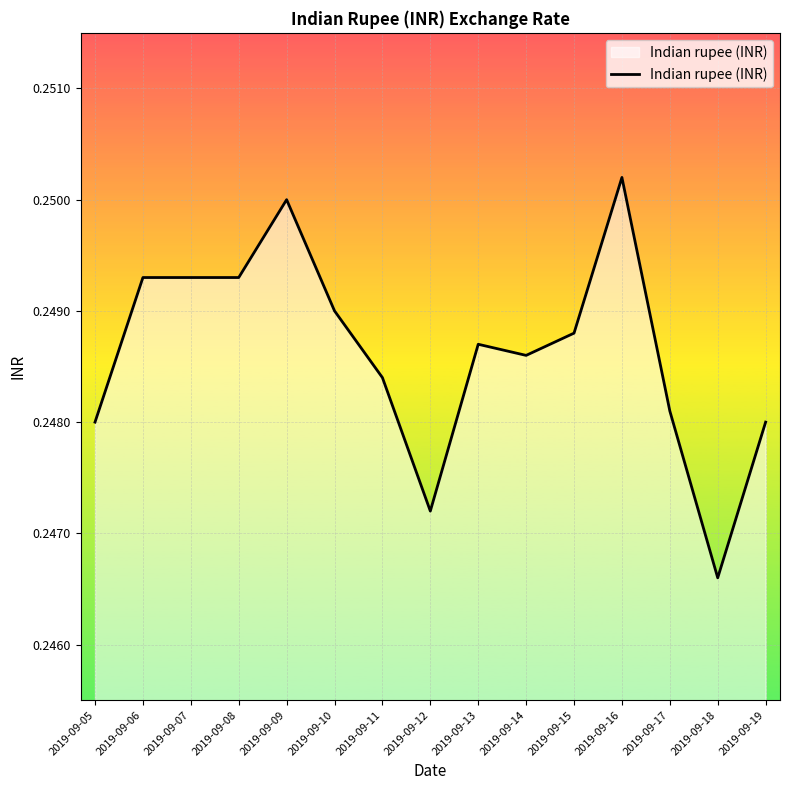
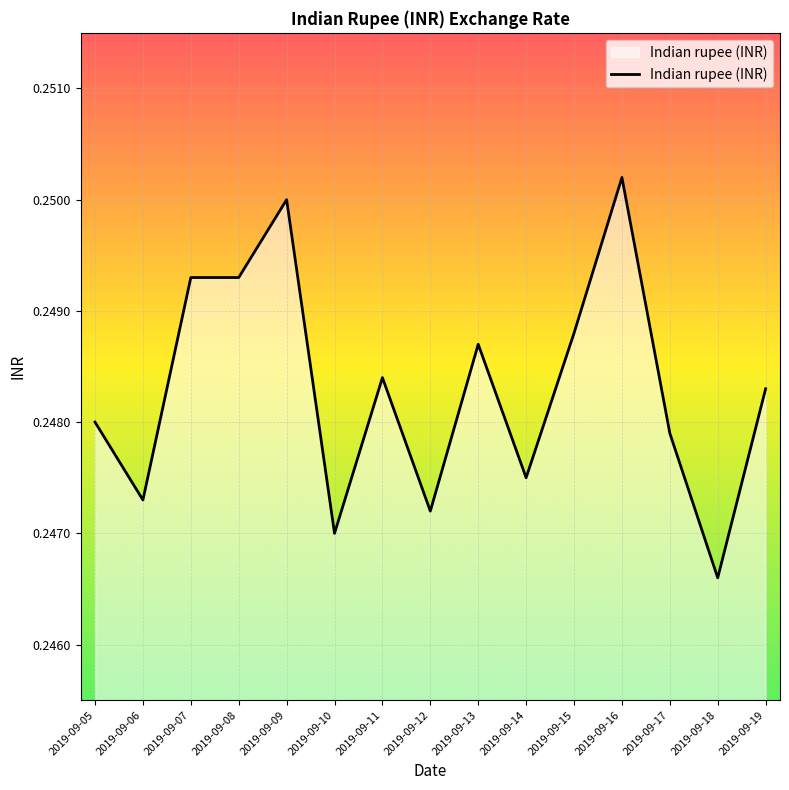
2019-09-06: 0.2493 -> 0.2473
2019-09-10: 0.249 -> 0.247
2019-09-14: 0.2486 -> 0.2475
2019-09-17: 0.2481 -> 0.2479
2019-09-19: 0.2480 -> 0.2483
